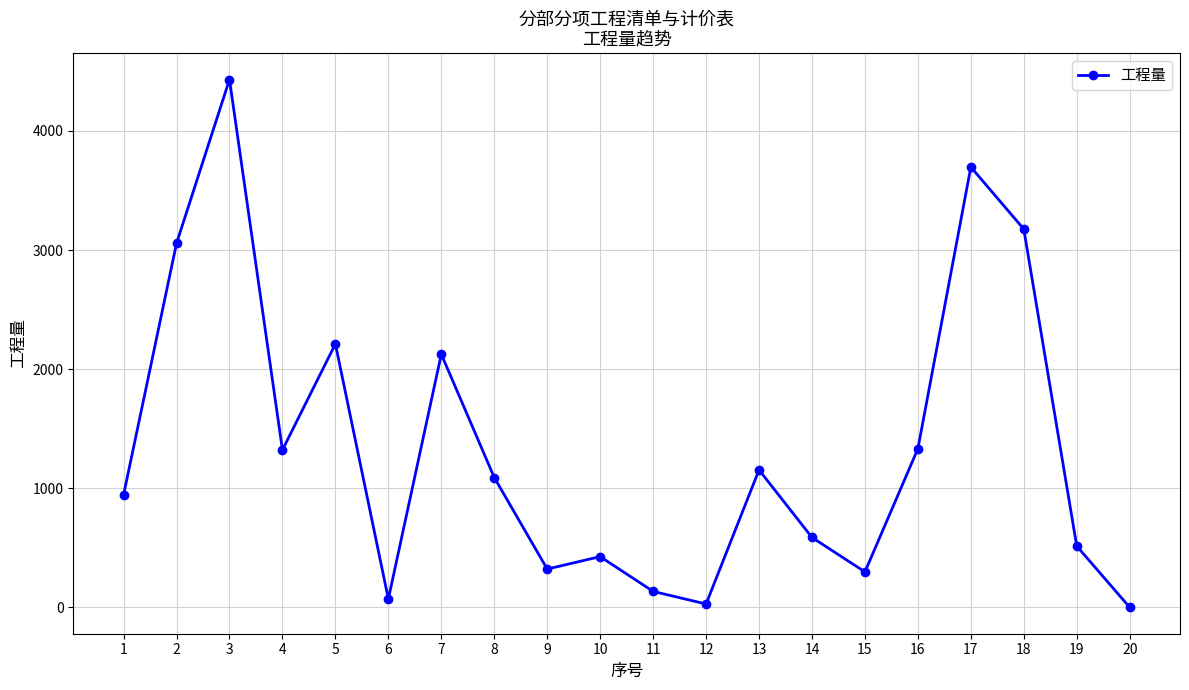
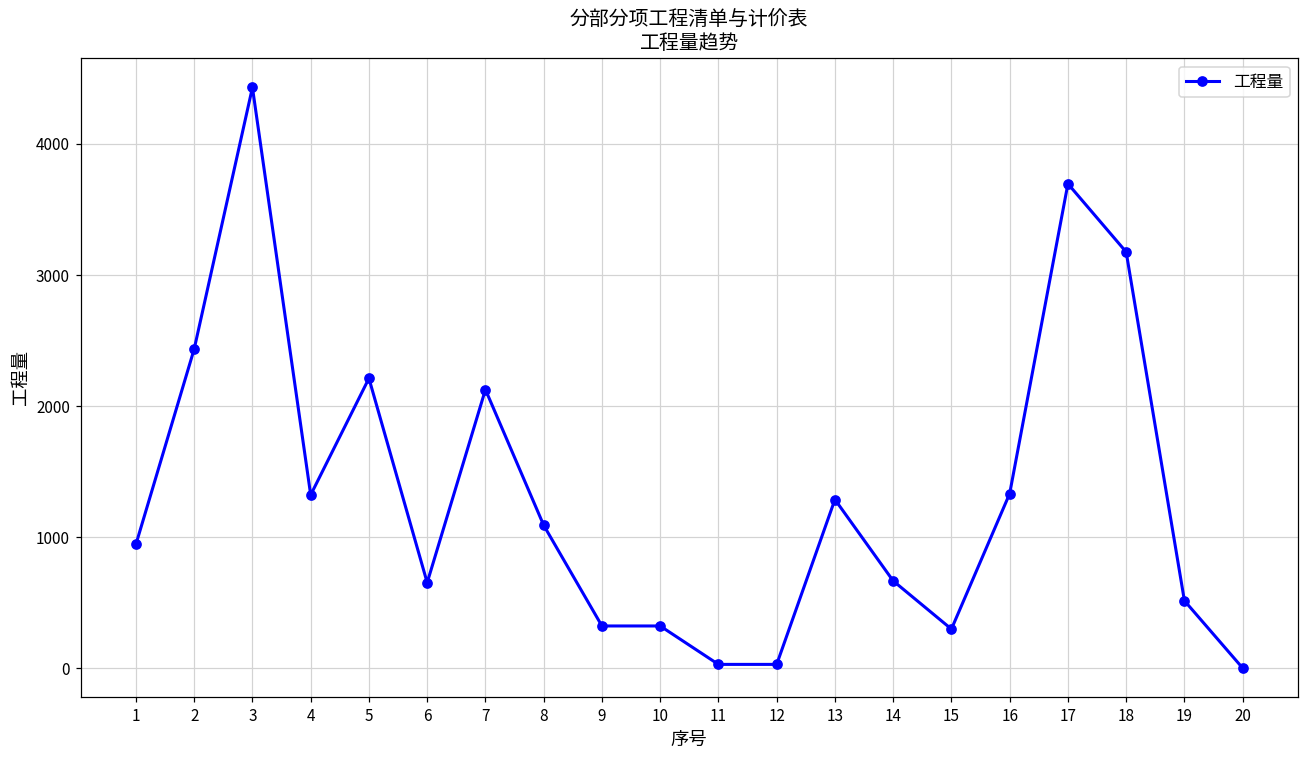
2: 3060 -> 2440
6: 70 -> 650
10: 430 -> 320
11: 130 -> 30
13: 1150 -> 1290
14: 590 -> 670
